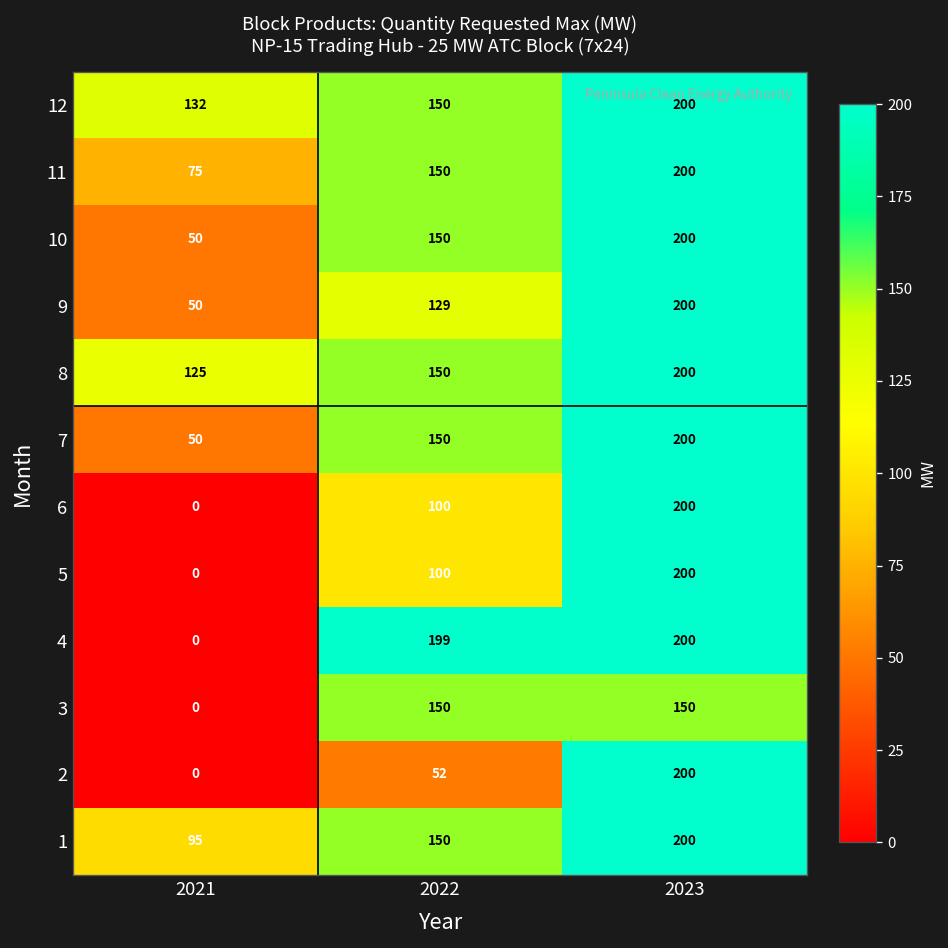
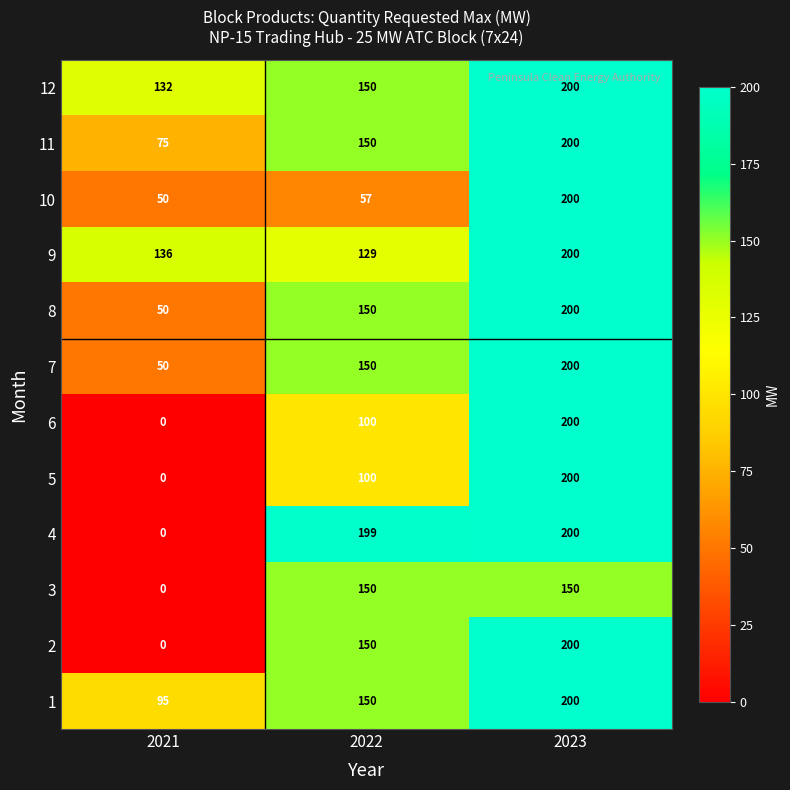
10, 2022: 150 -> 57
9, 2021: 50 -> 136
8, 2021: 125 -> 50
2, 2022: 52 -> 150
